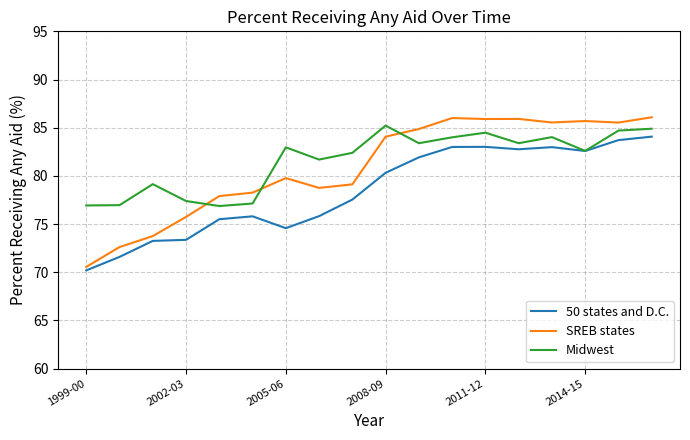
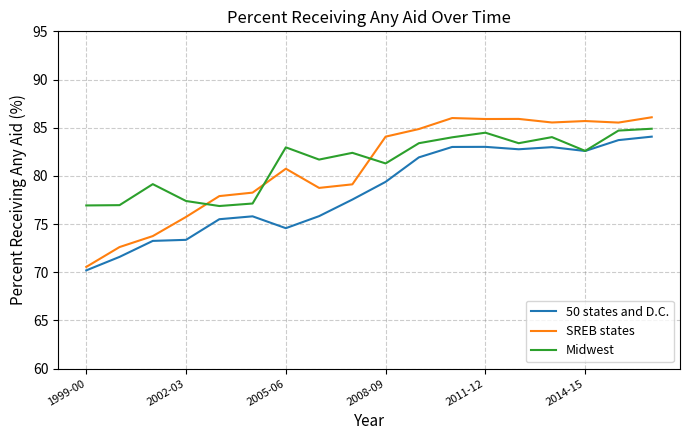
SREB states, 2005-06: 80 -> 81
50 states and D.C., 2008-09: 80 -> 79
Midwest, 2008-09: 85 -> 81
